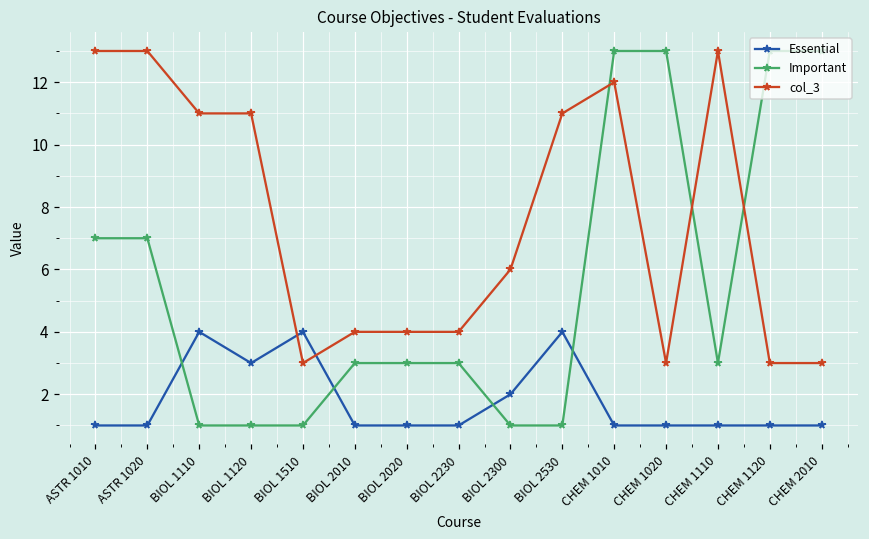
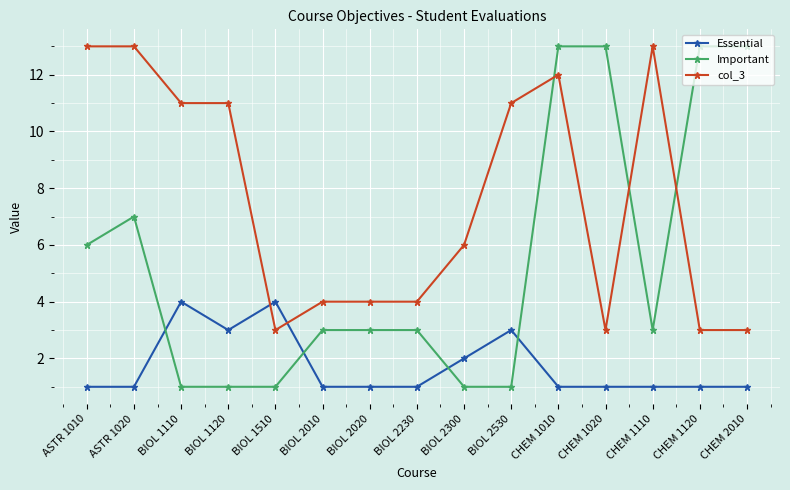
Important, ASTR 1010: 7 -> 6
Essential, BIOL 2530: 4 -> 3
